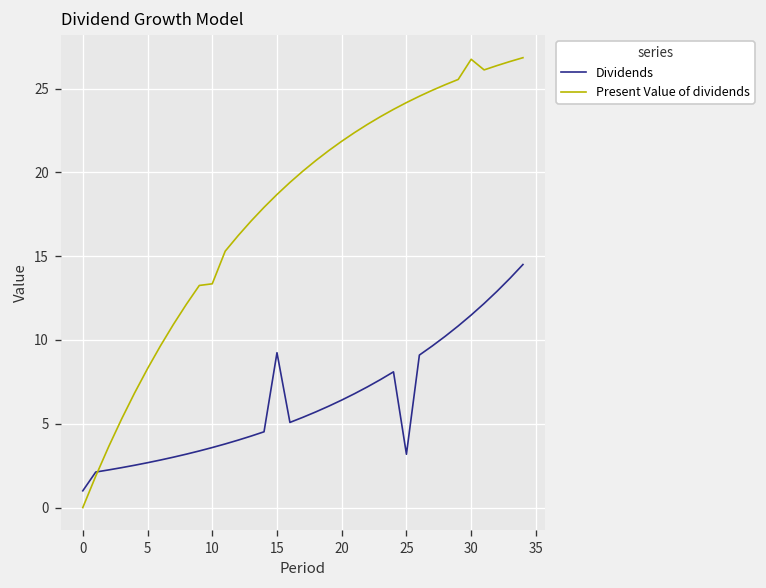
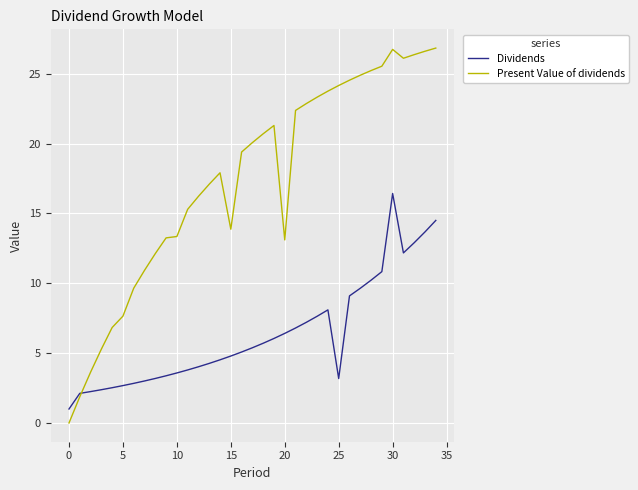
Present Value of dividends, 5: 8.3 -> 7.6
Dividends, 15: 9.2 -> 4.8
Present Value of dividends, 15: 18.7 -> 13.9
Present Value of dividends, 20: 21.9 -> 13.1
Dividends, 30: 11.5 -> 16.4
